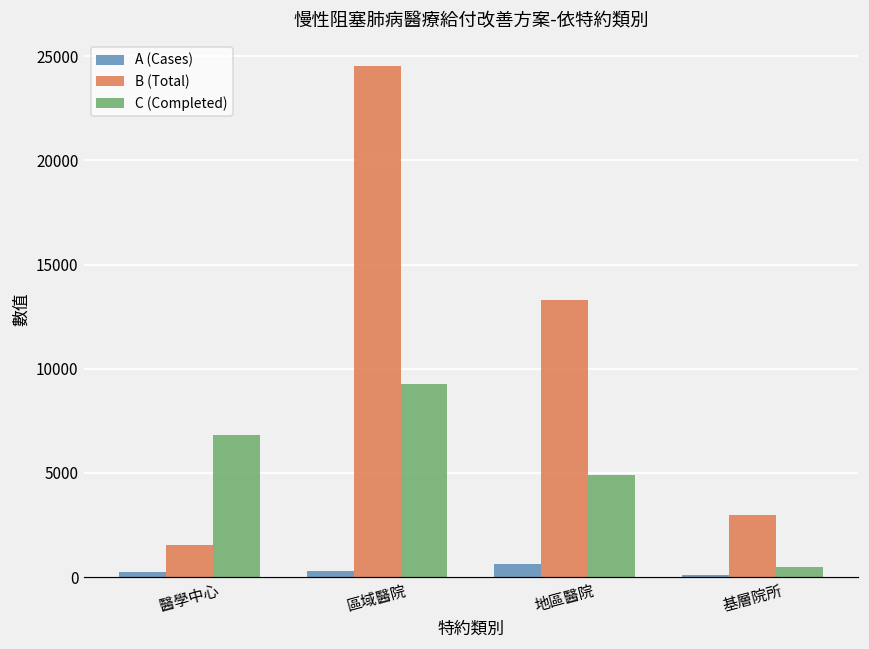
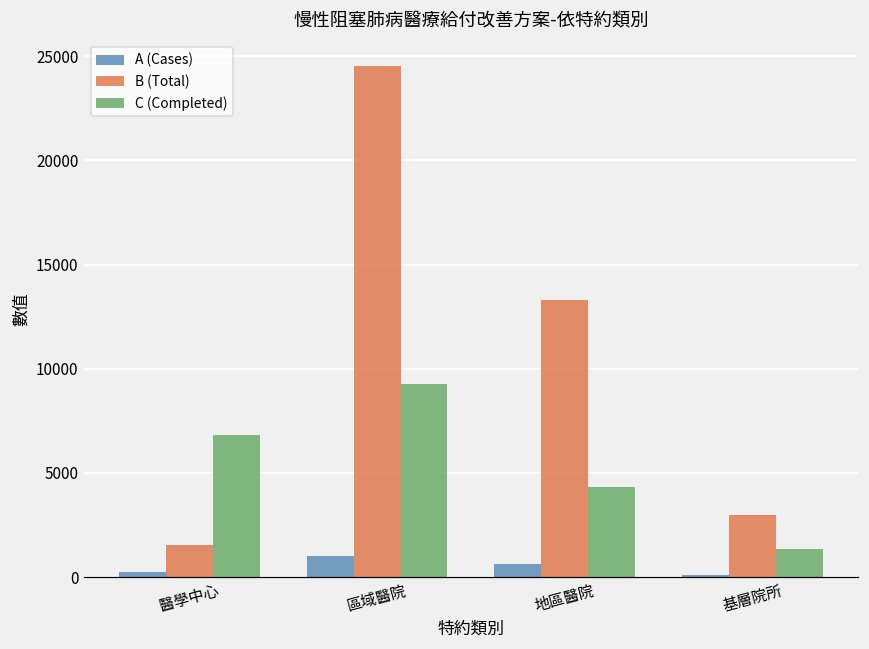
A (Cases), 區域醫院: 300 -> 1000
C (Completed), 地區醫院: 4900 -> 4300
C (Completed), 基層院所: 500 -> 1400
